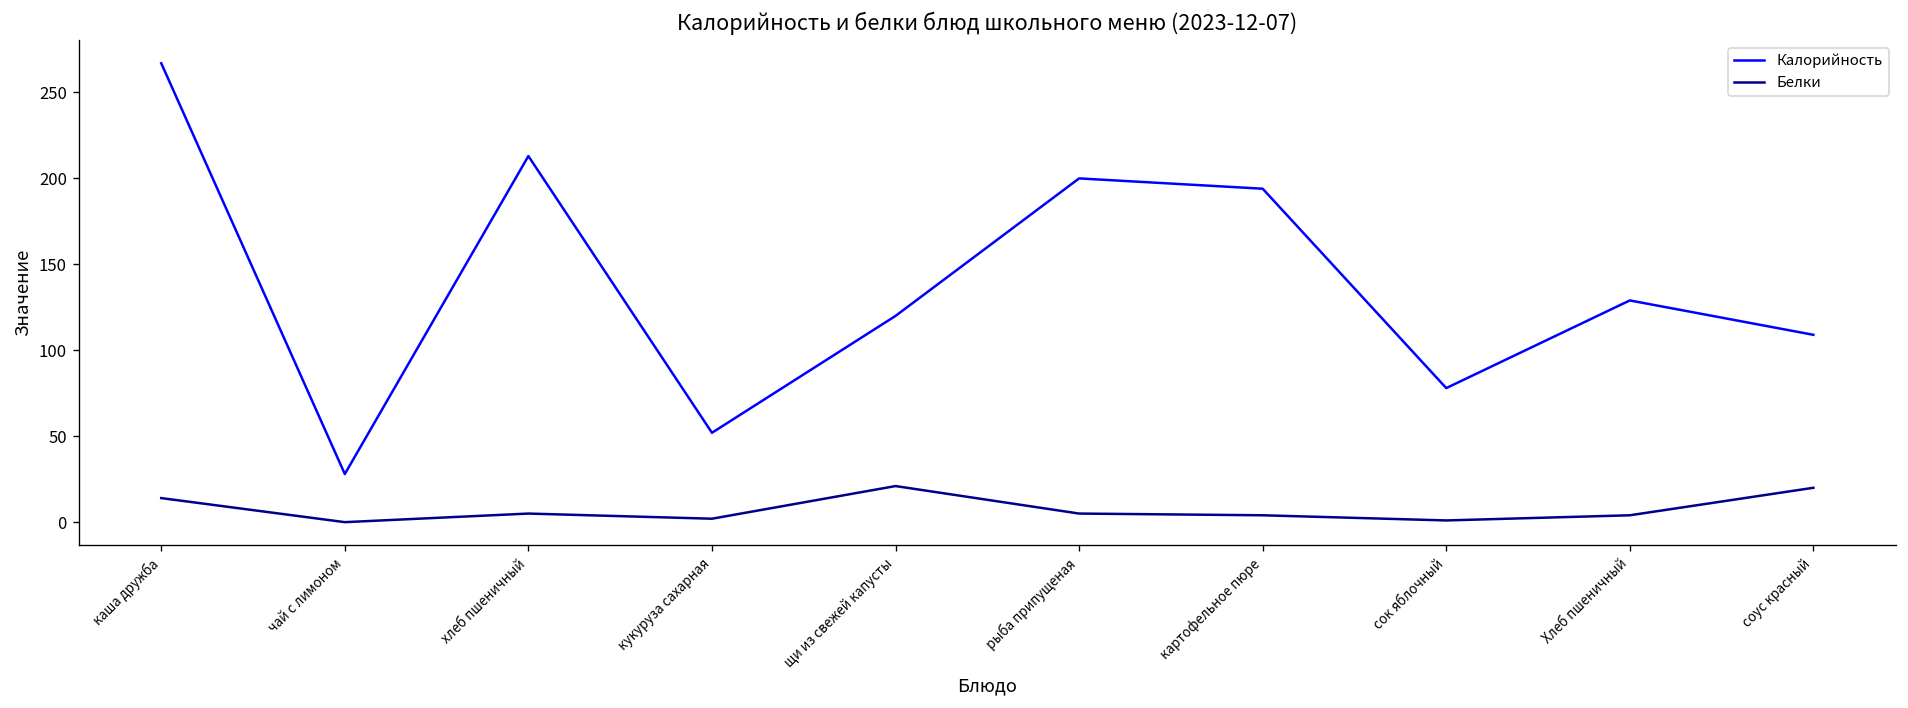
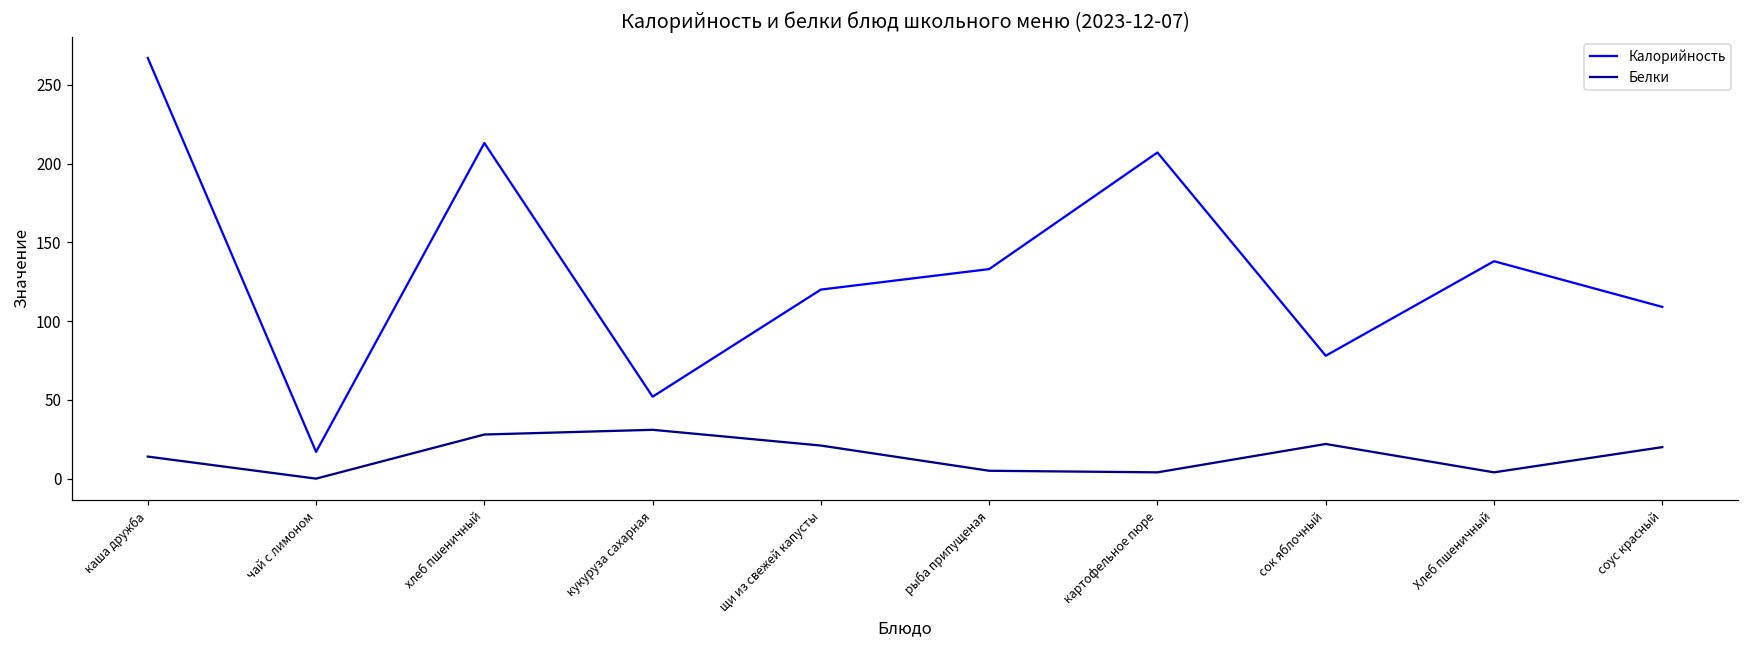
Калорийность, чай с лимоном: 28 -> 17
Белки, хлеб пшеничный: 5 -> 28
Белки, кукуруза сахарная: 2 -> 31
Калорийность, рыба припущеная: 200 -> 133
Калорийность, картофельное пюре: 194 -> 207
Белки, сок яблочный: 1 -> 22
Калорийность, Хлеб пшеничный: 129 -> 138
